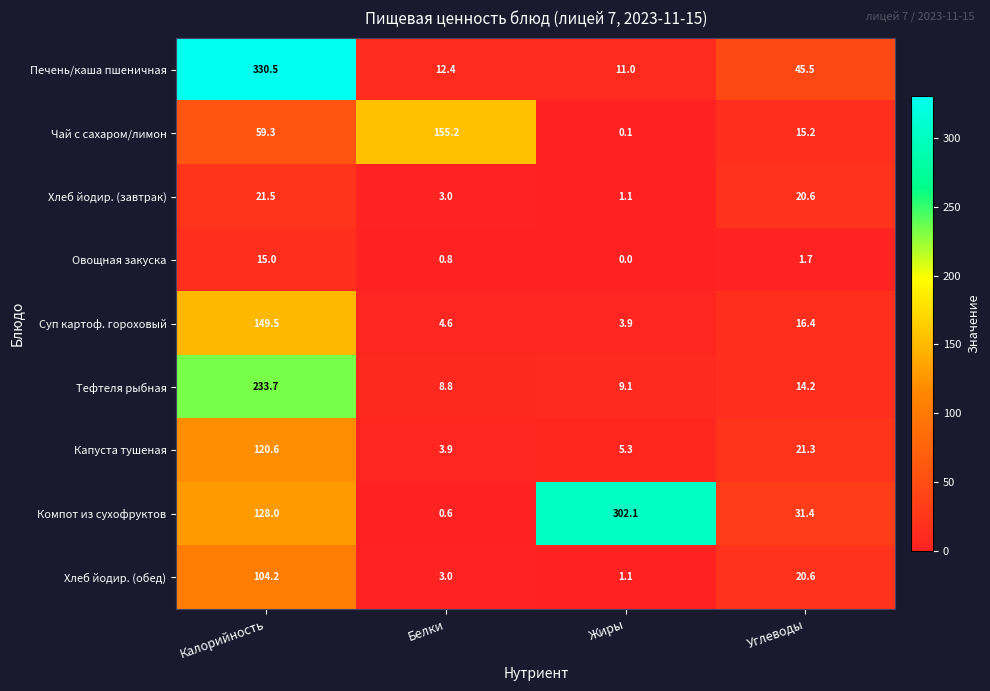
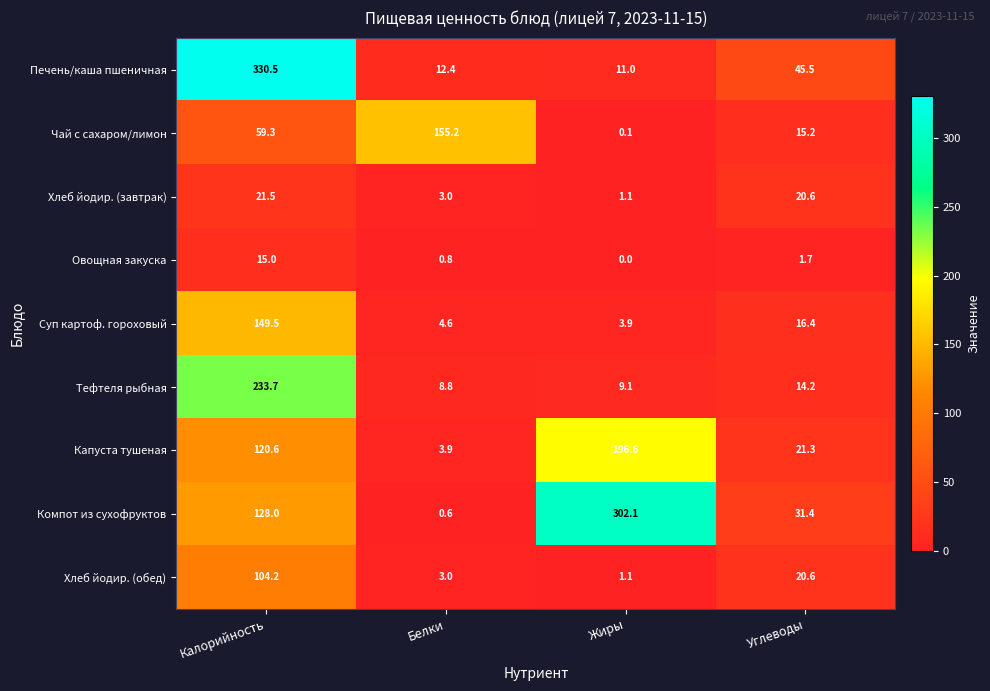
Капуста тушеная, Жиры: 5.3 -> 196.6
